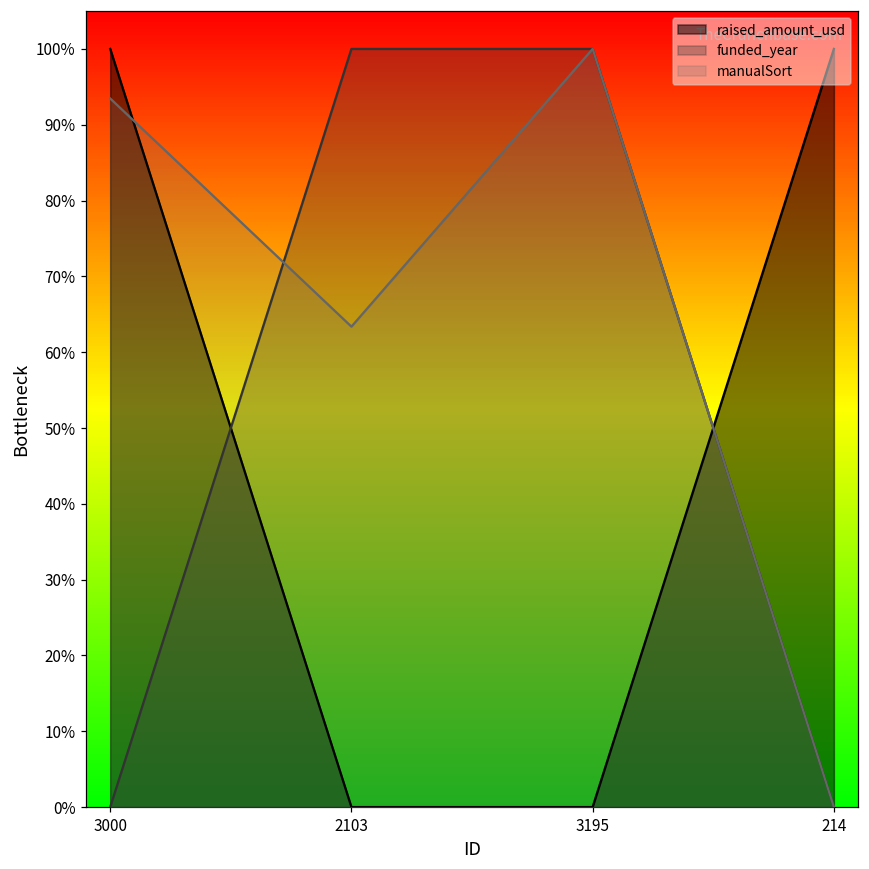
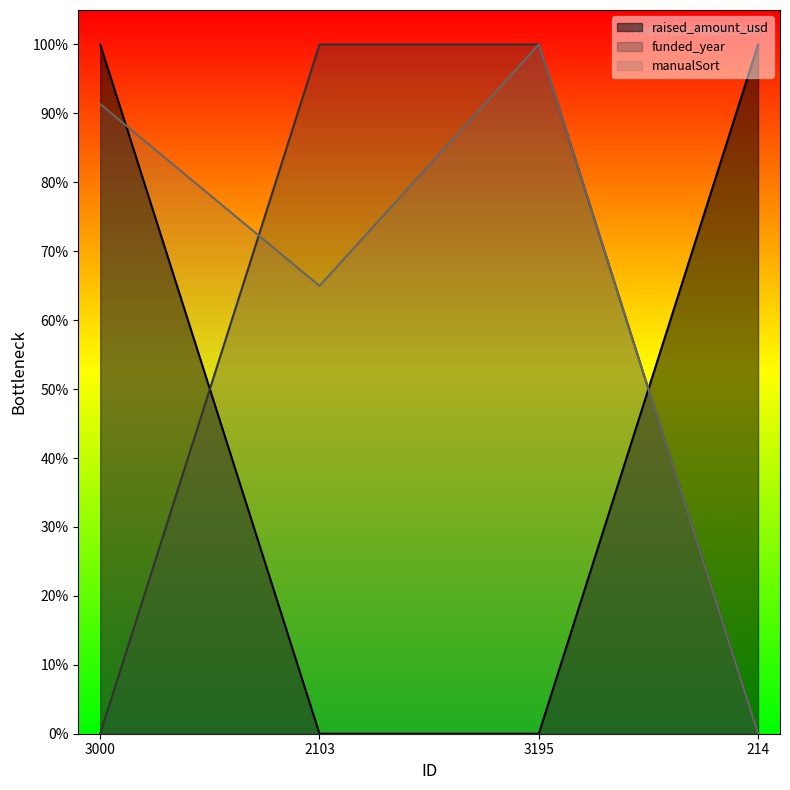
manualSort, 3000: 93% -> 91%
manualSort, 2103: 63% -> 65%
